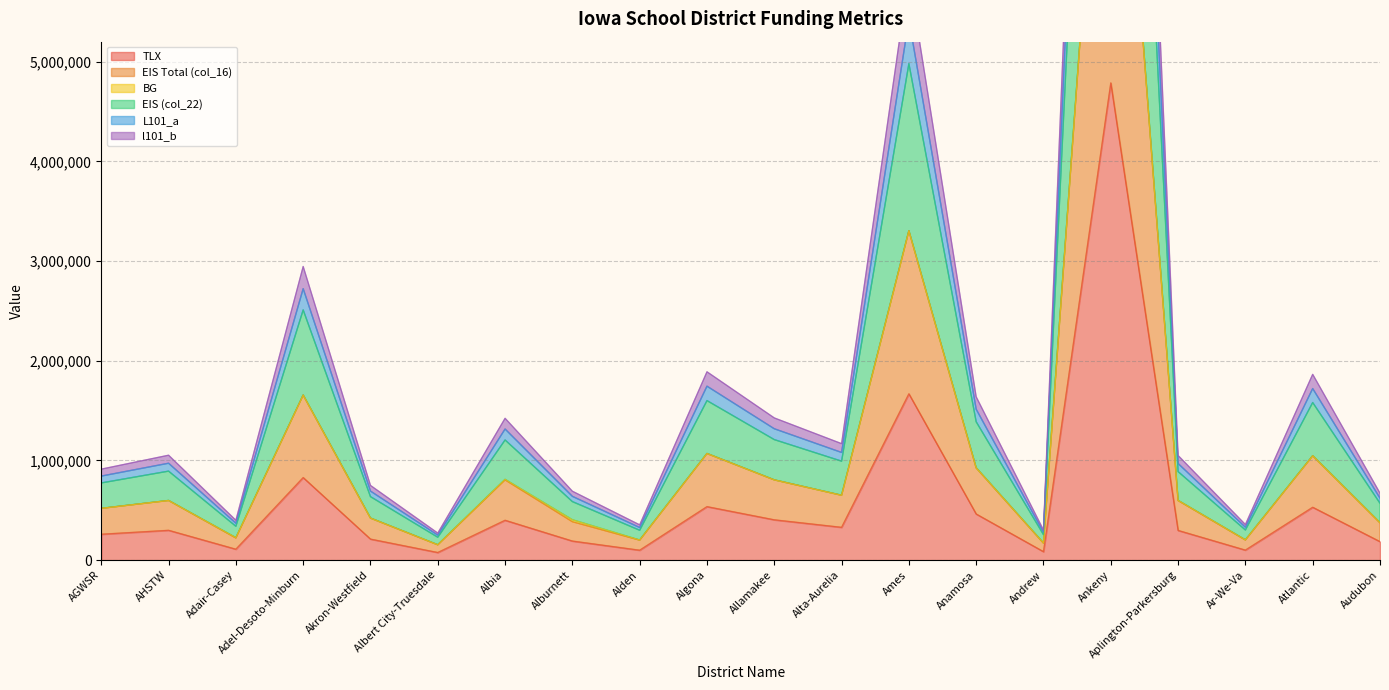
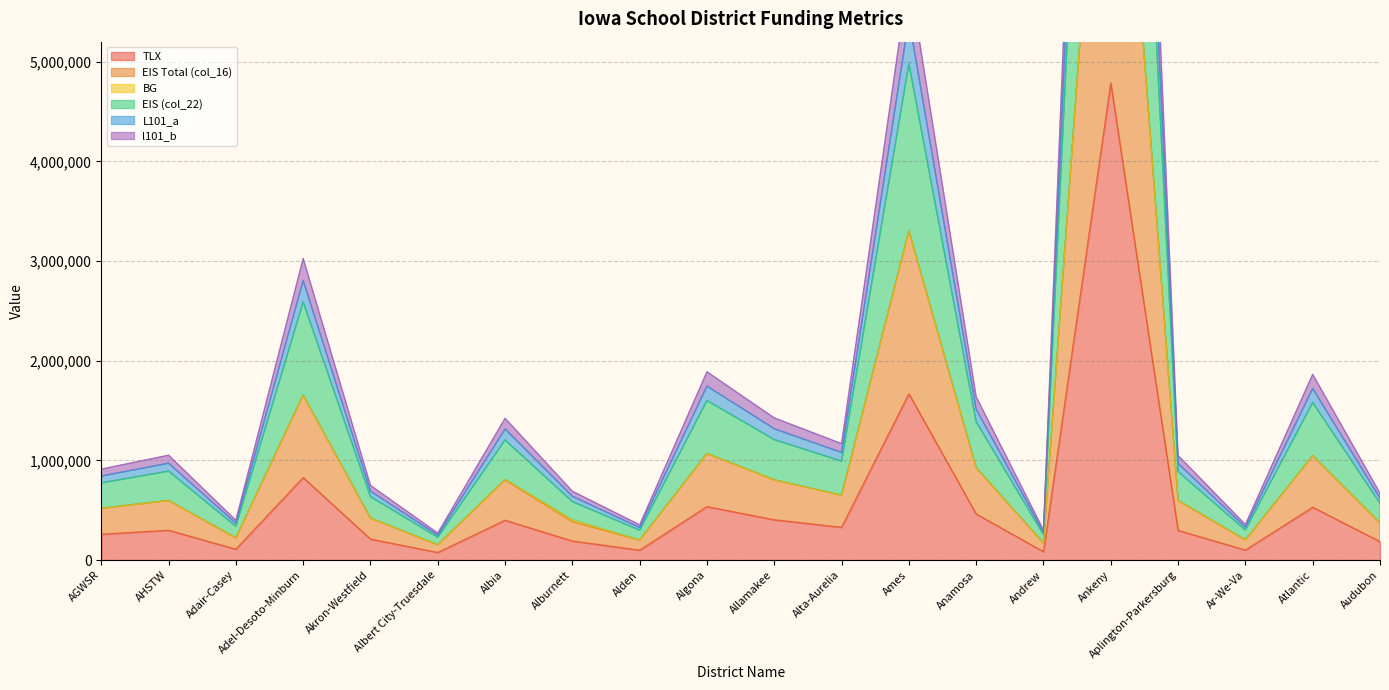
EIS (col_22), Adel-Desoto-Minburn: 850,000 -> 930,000
